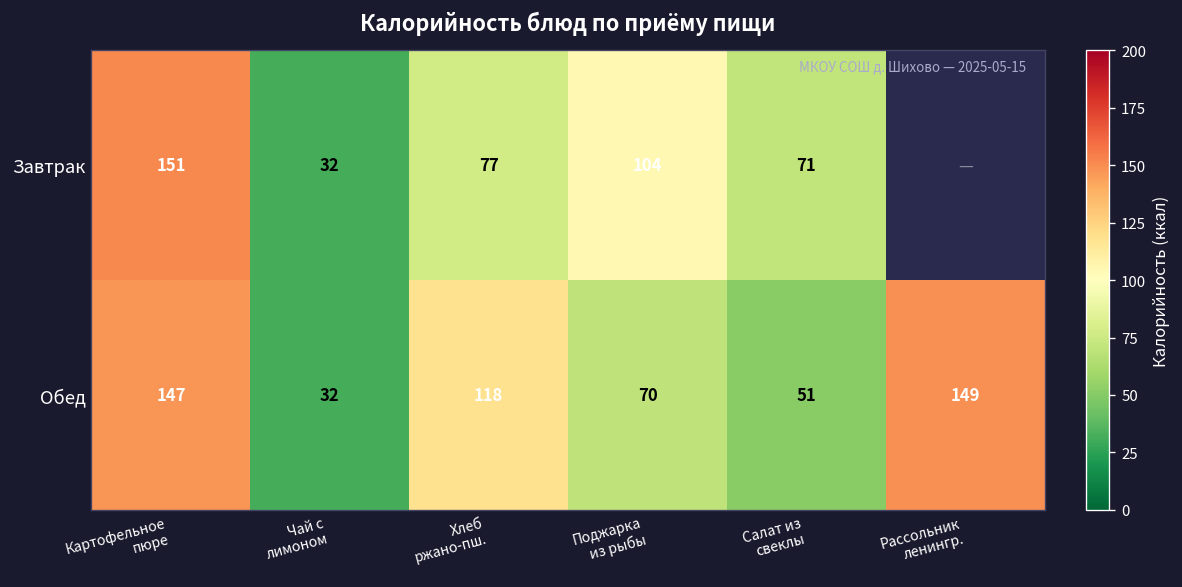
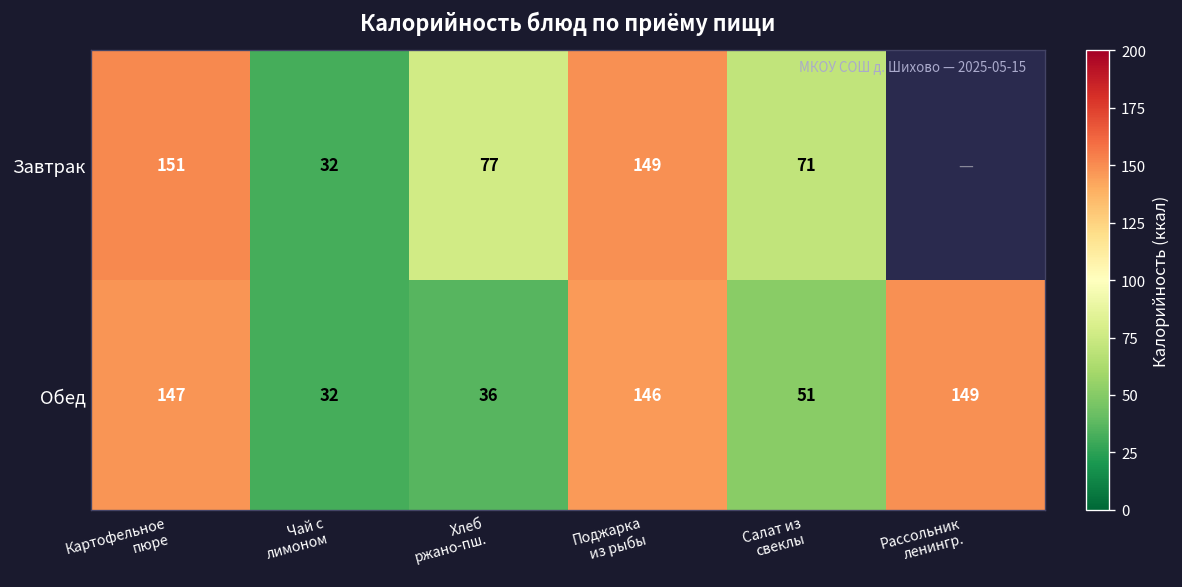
Завтрак, Поджарка из рыбы: 104 -> 149
Обед, Хлеб ржано-пш.: 118 -> 36
Обед, Поджарка из рыбы: 70 -> 146
